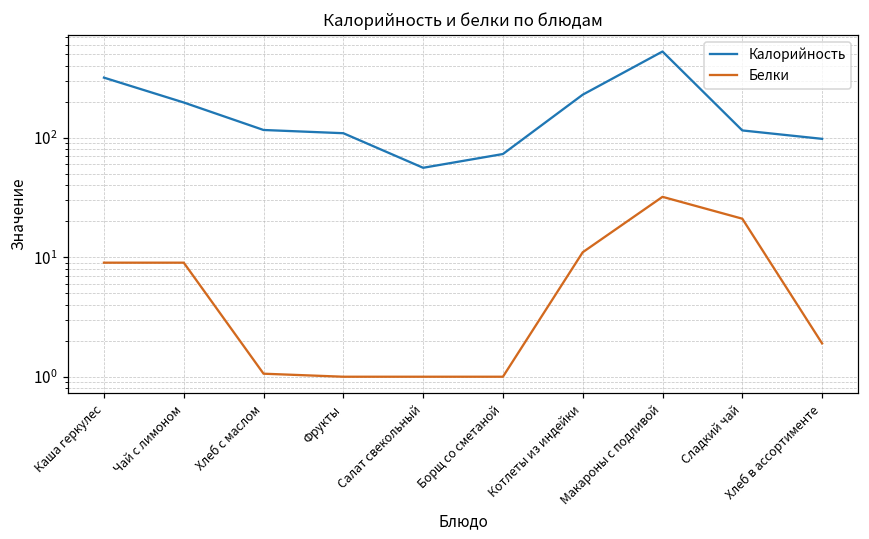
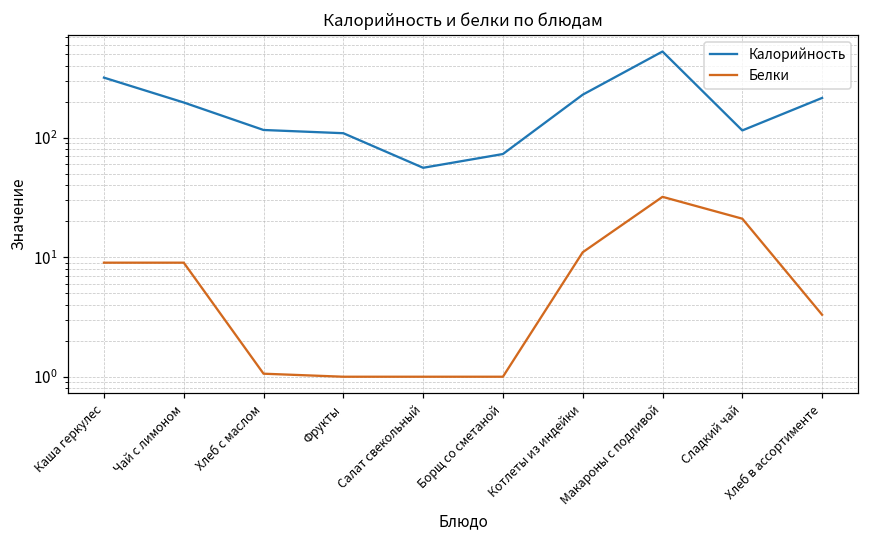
Калорийность, Хлеб в ассортименте: 100 -> 220
Белки, Хлеб в ассортименте: 1.9 -> 3.3
